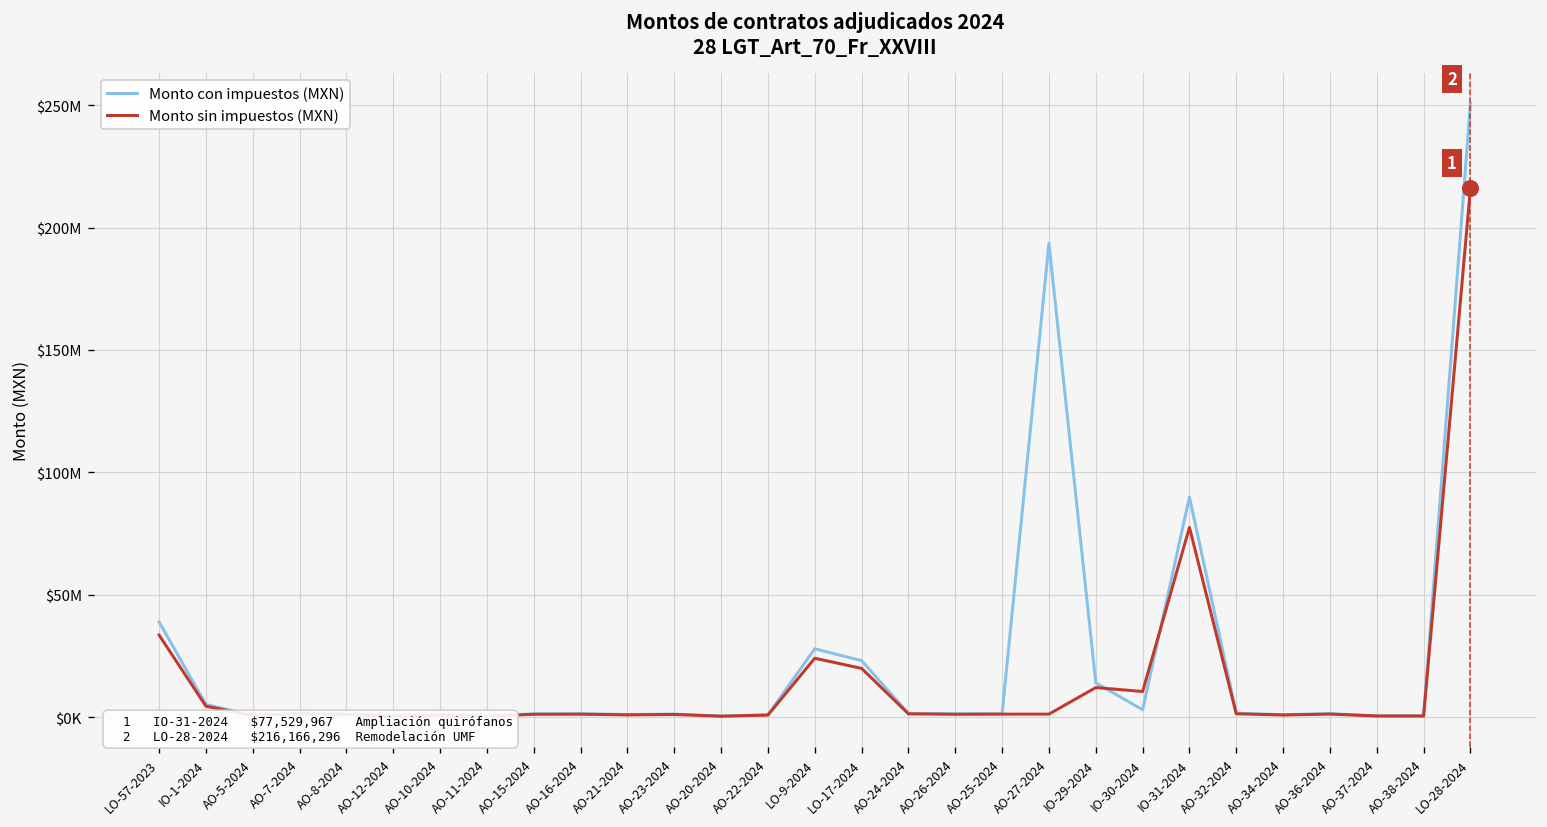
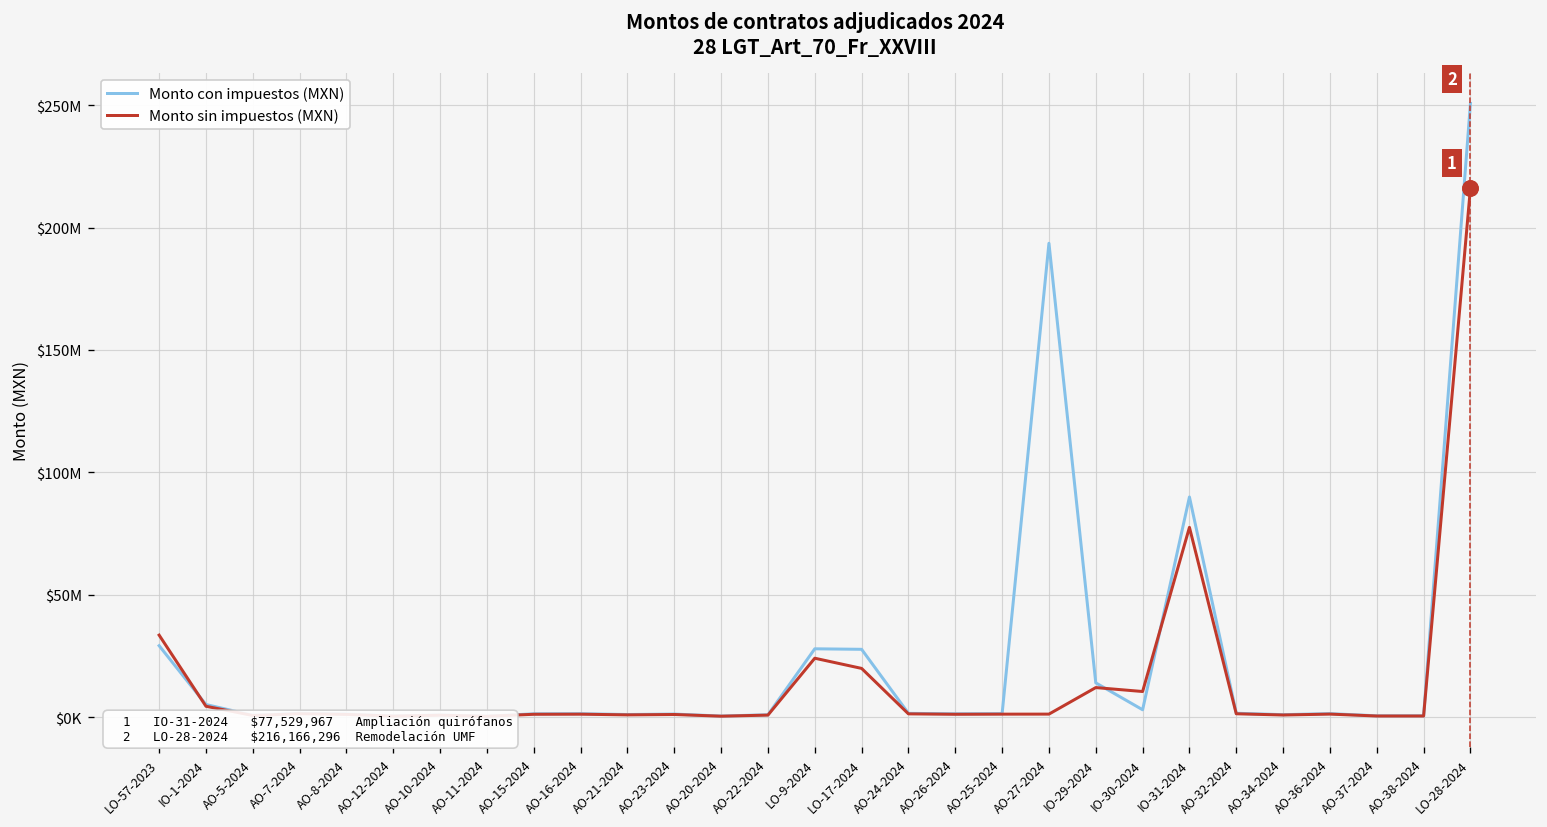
Monto con impuestos (MXN), LO-57-2023: $39000000 -> $29000000
Monto con impuestos (MXN), LO-17-2024: $23000000 -> $28000000
